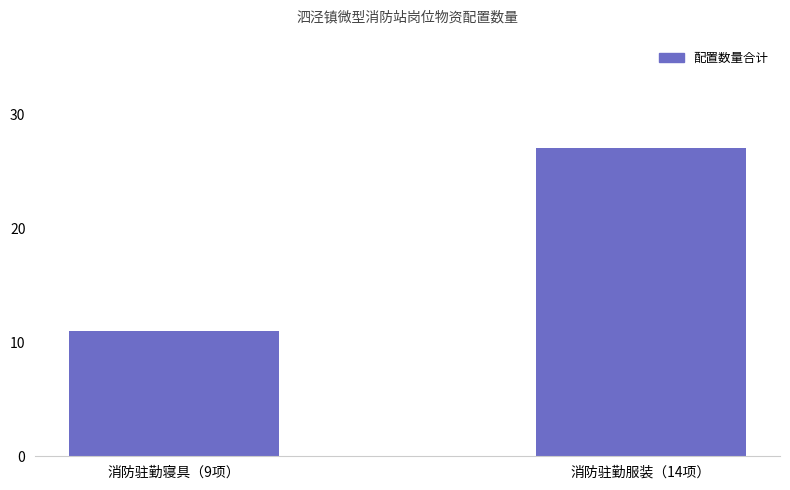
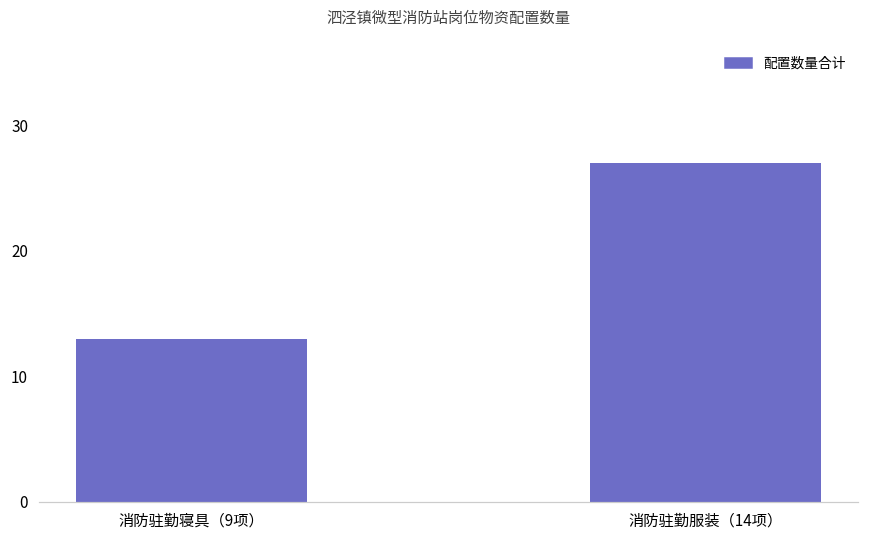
消防驻勤寝具（9项）: 11 -> 13
